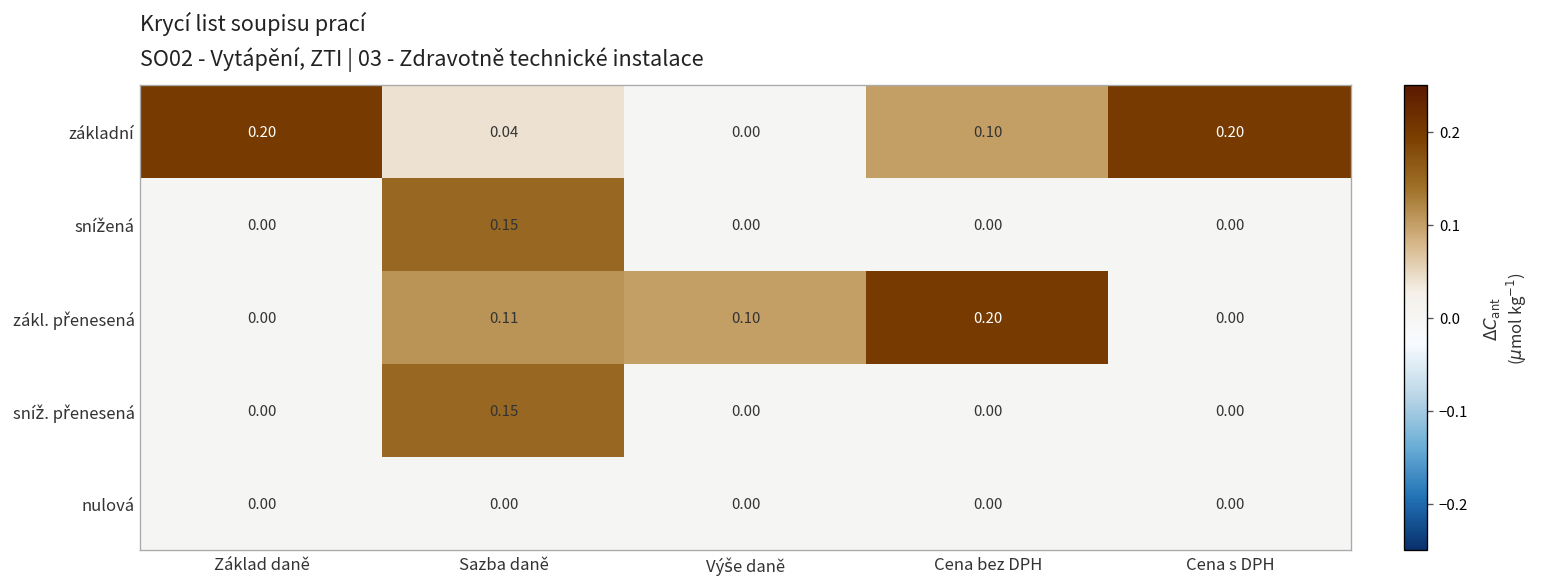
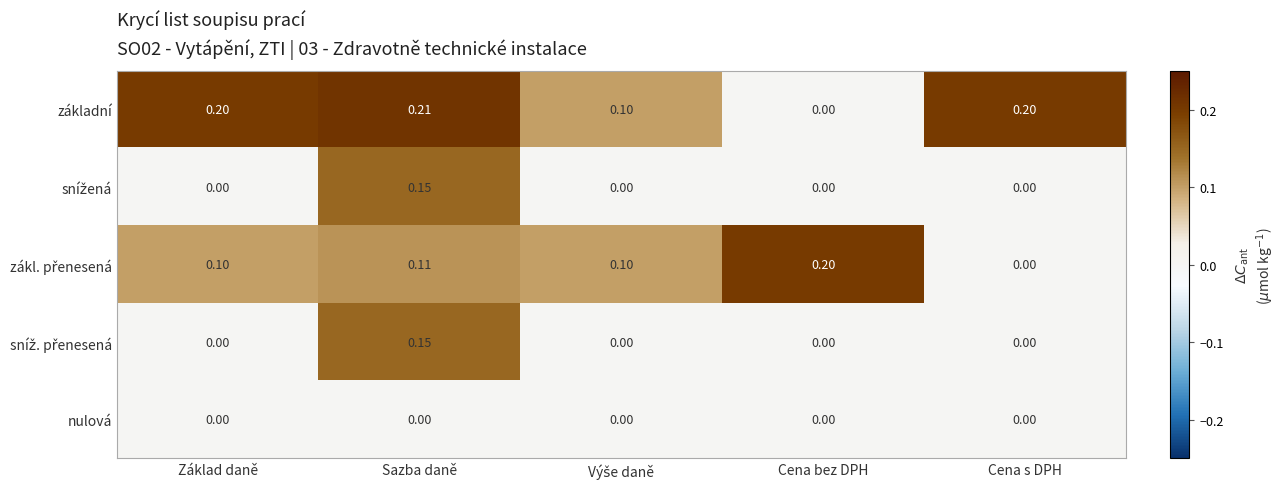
základní, Sazba daně: 0.04 -> 0.21
základní, Výše daně: 0.00 -> 0.10
základní, Cena bez DPH: 0.10 -> 0.00
zákl. přenesená, Základ daně: 0.00 -> 0.10
